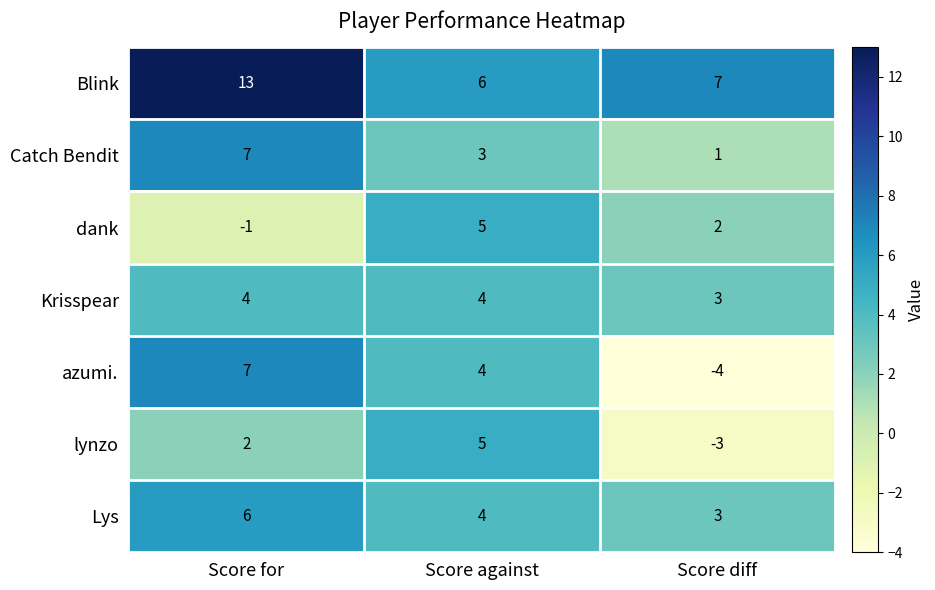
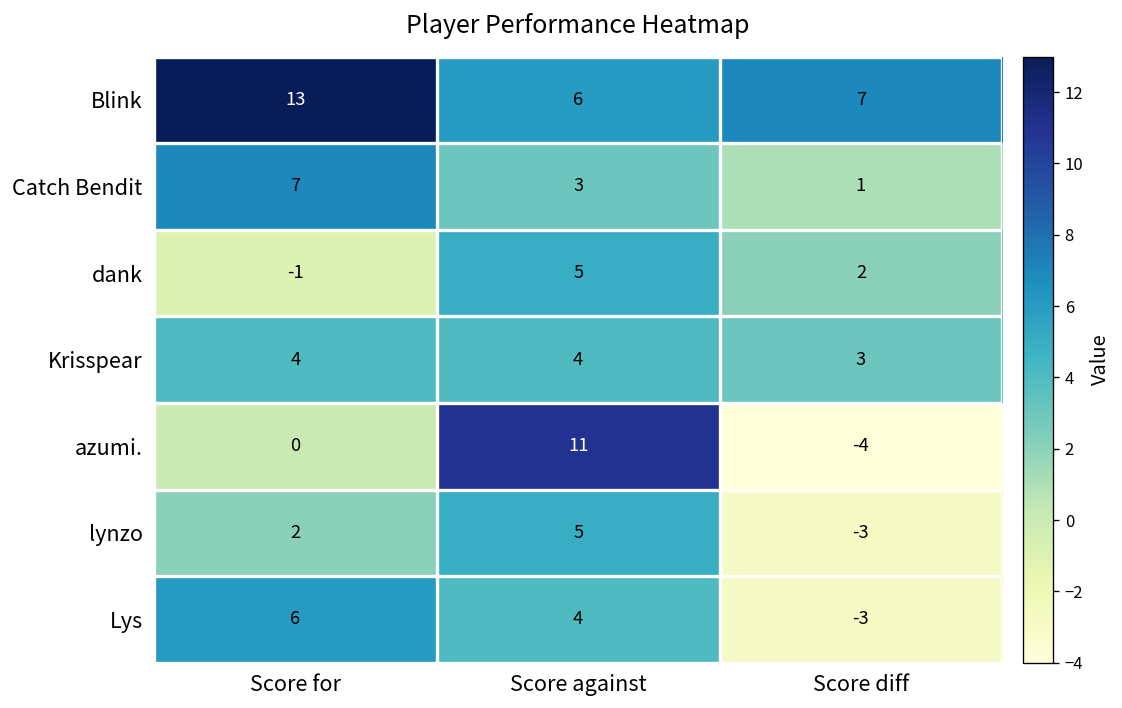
azumi., Score for: 7 -> 0
azumi., Score against: 4 -> 11
Lys, Score diff: 3 -> -3
